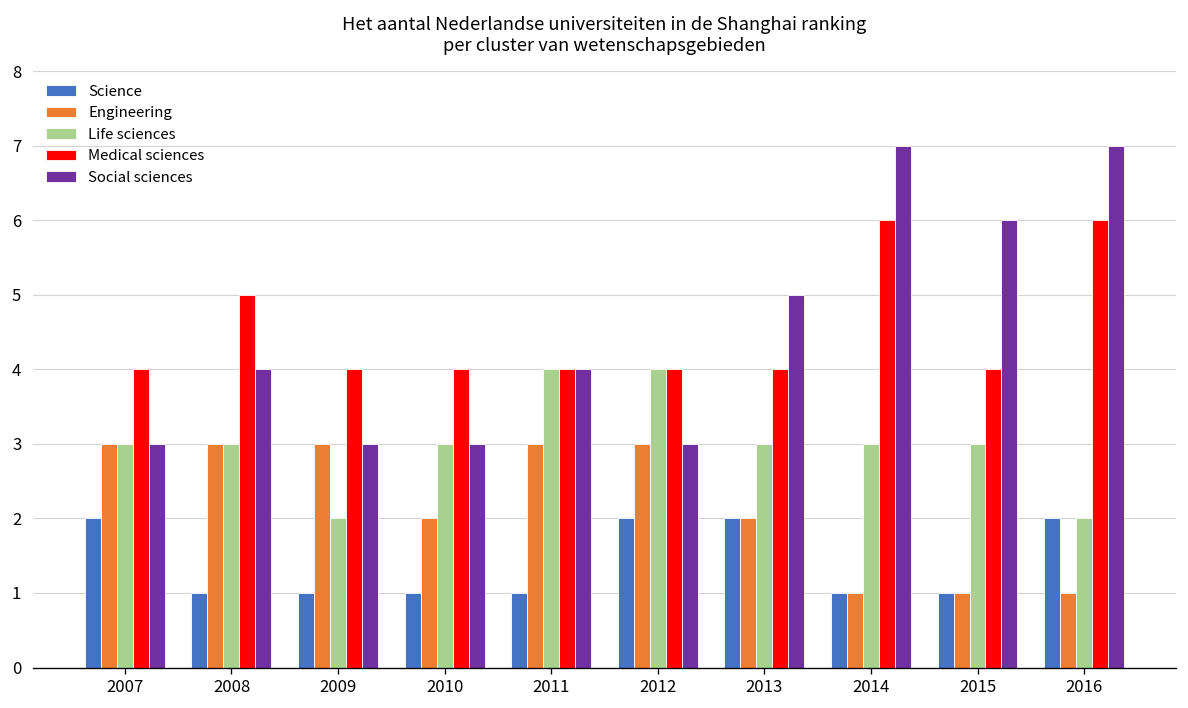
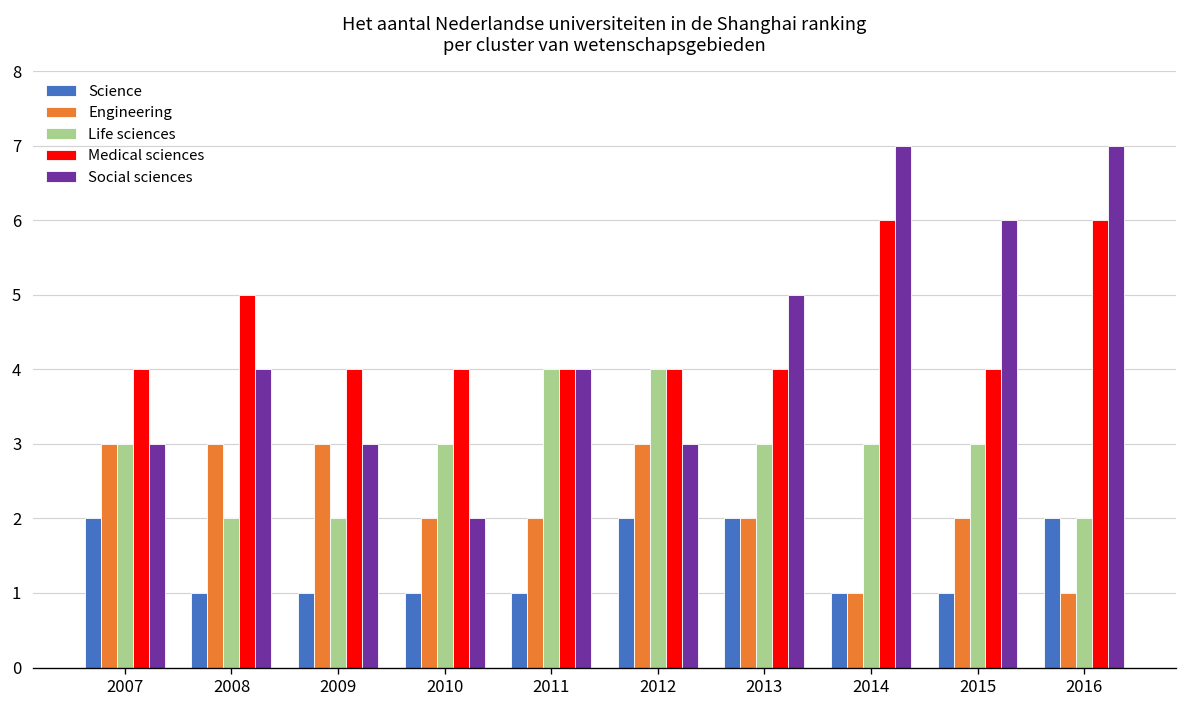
Life sciences, 2008: 3 -> 2
Social sciences, 2010: 3 -> 2
Engineering, 2011: 3 -> 2
Engineering, 2015: 1 -> 2
